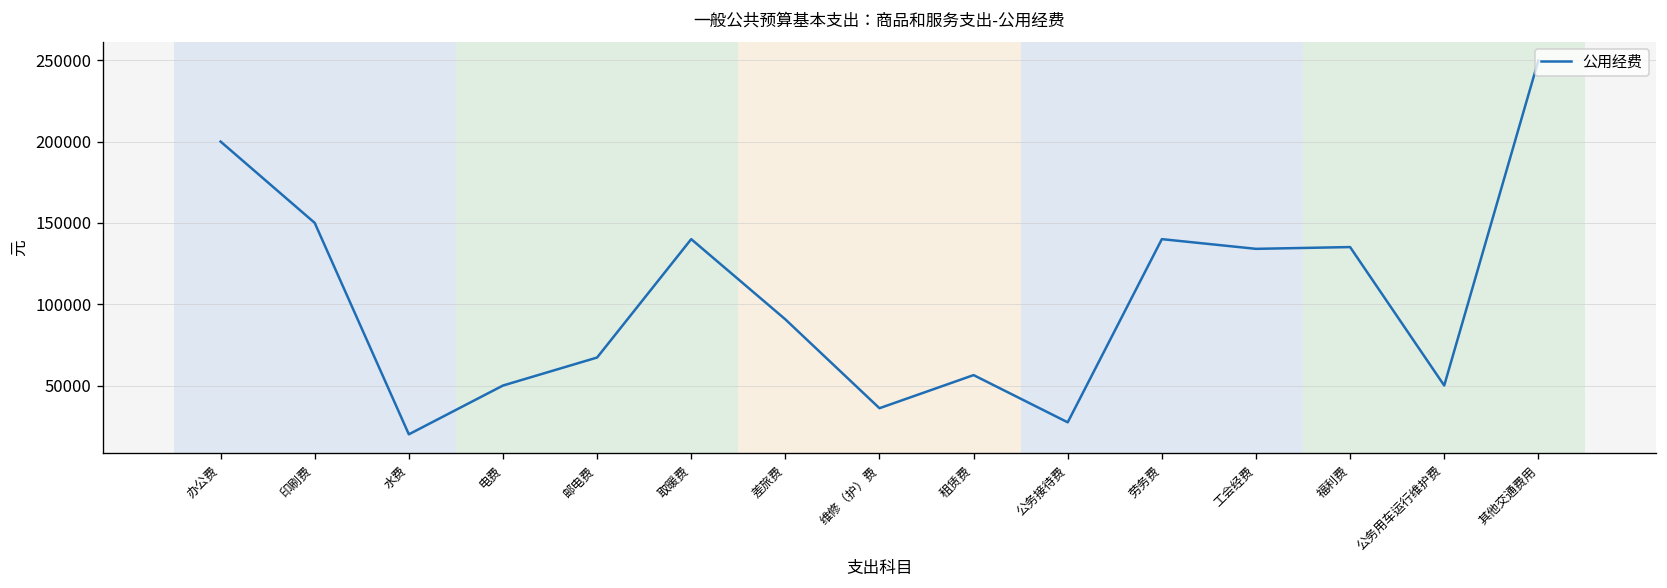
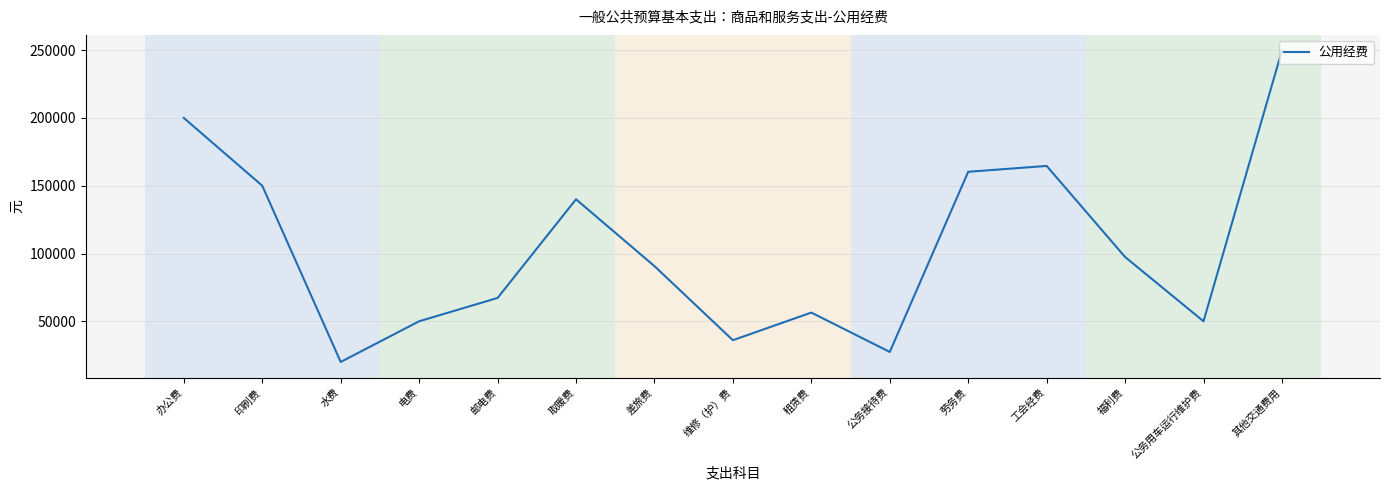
劳务费: 140000 -> 160000
工会经费: 134000 -> 165000
福利费: 135000 -> 97000
